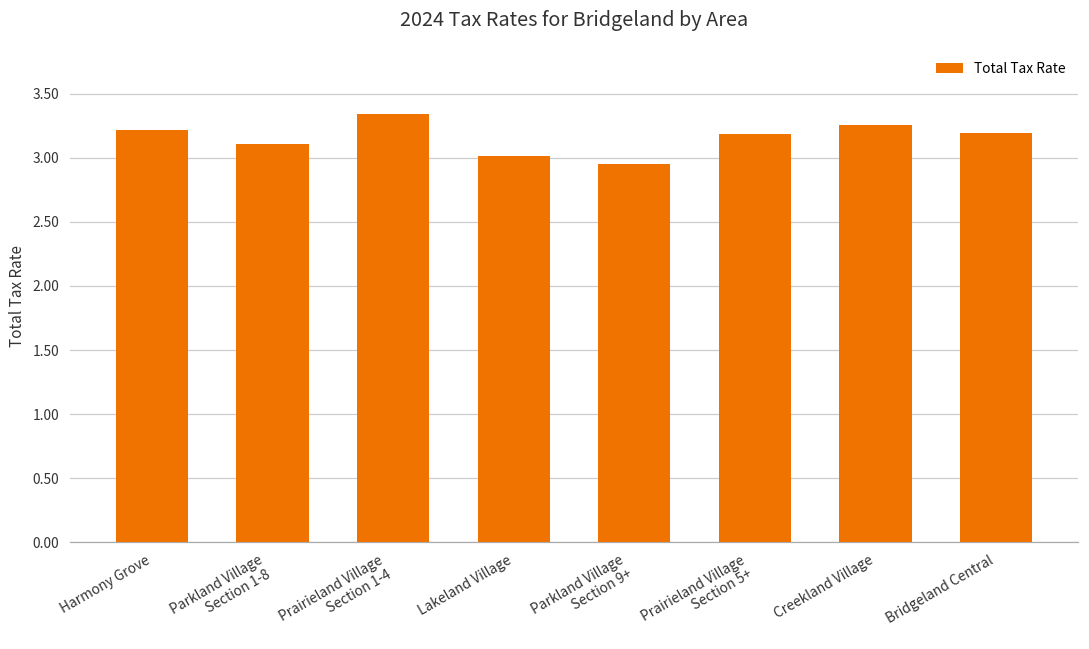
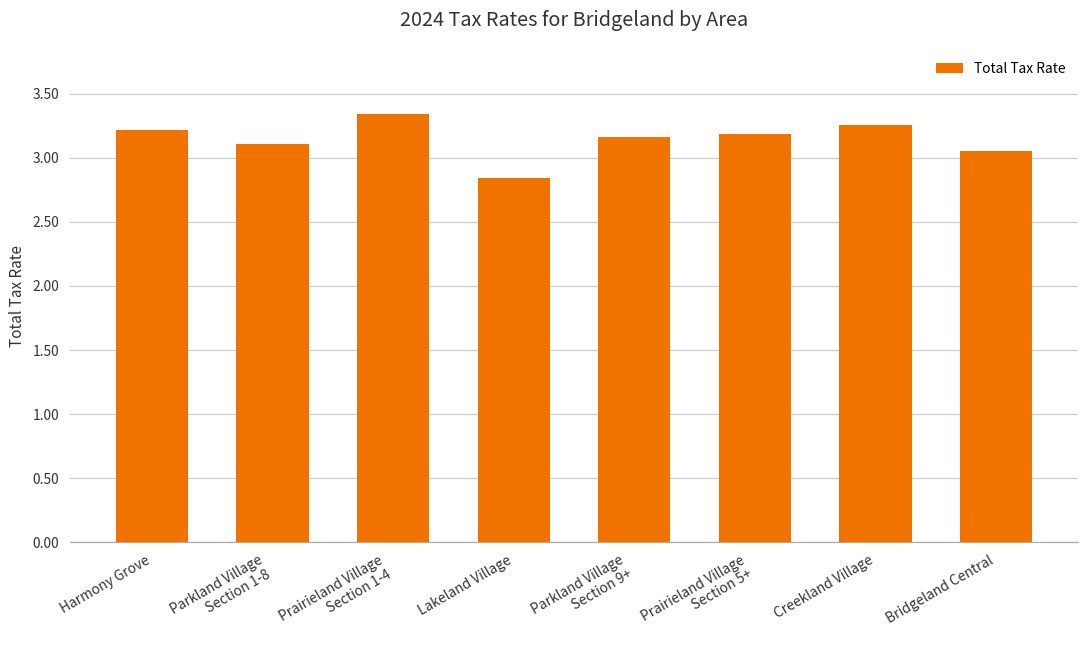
Lakeland Village: 3.01 -> 2.84
Parkland Village Section 9+: 2.95 -> 3.16
Bridgeland Central: 3.19 -> 3.05
